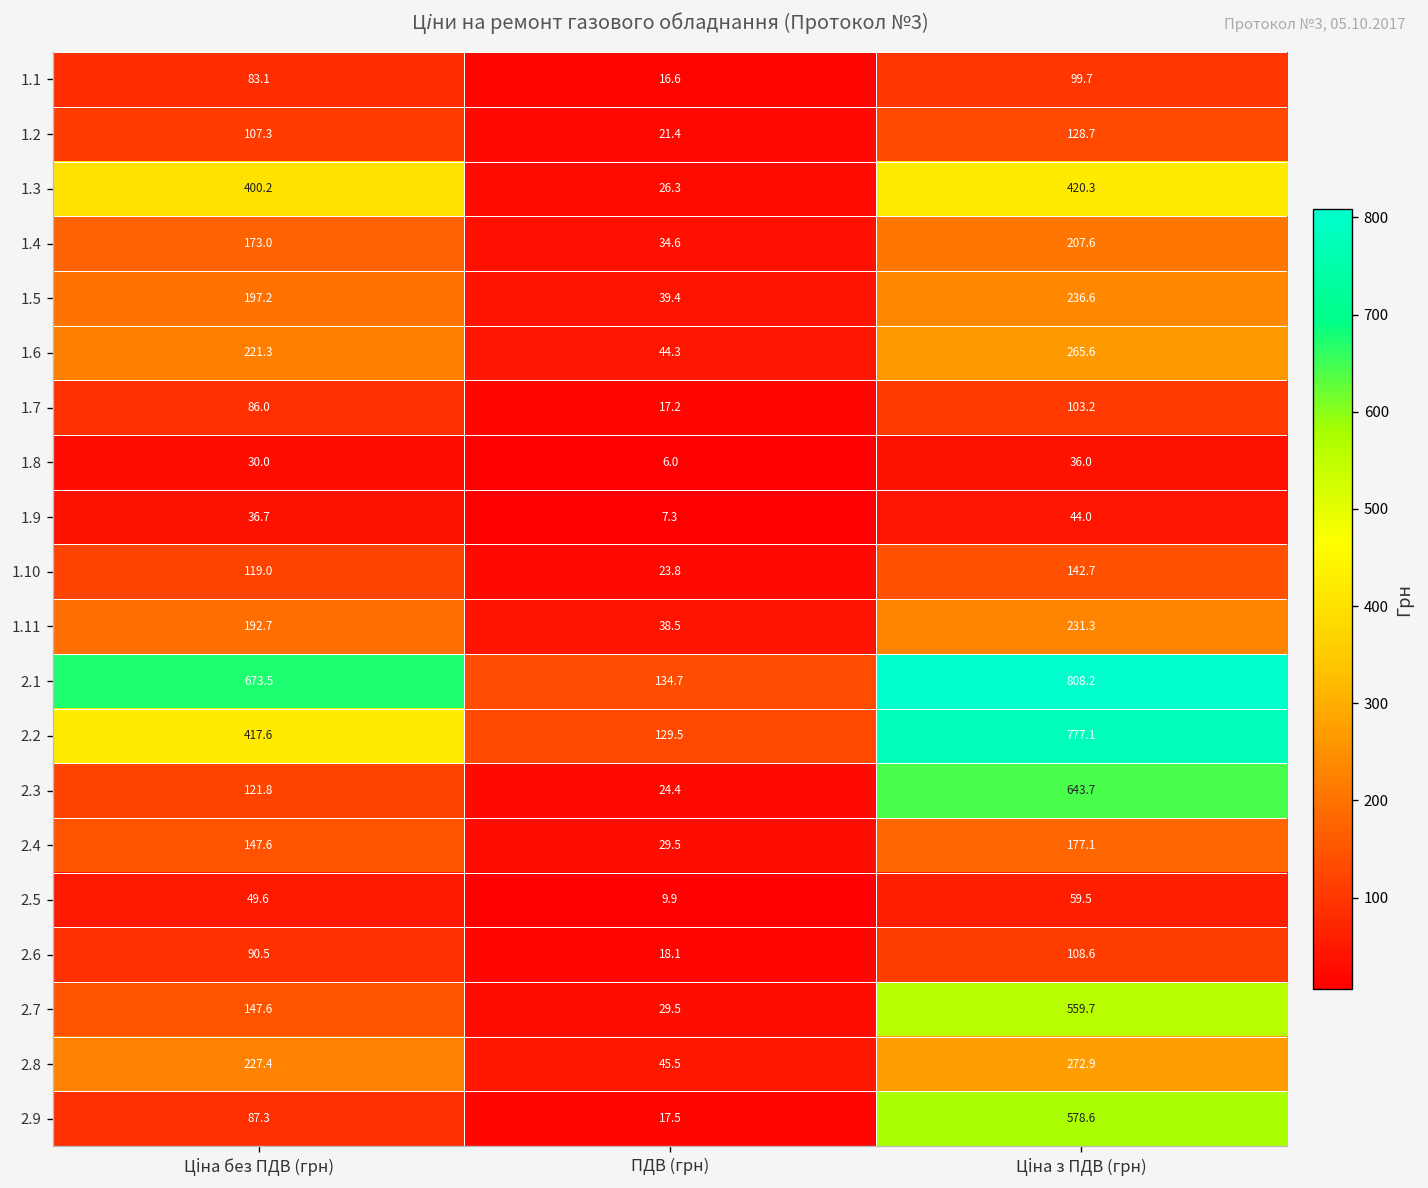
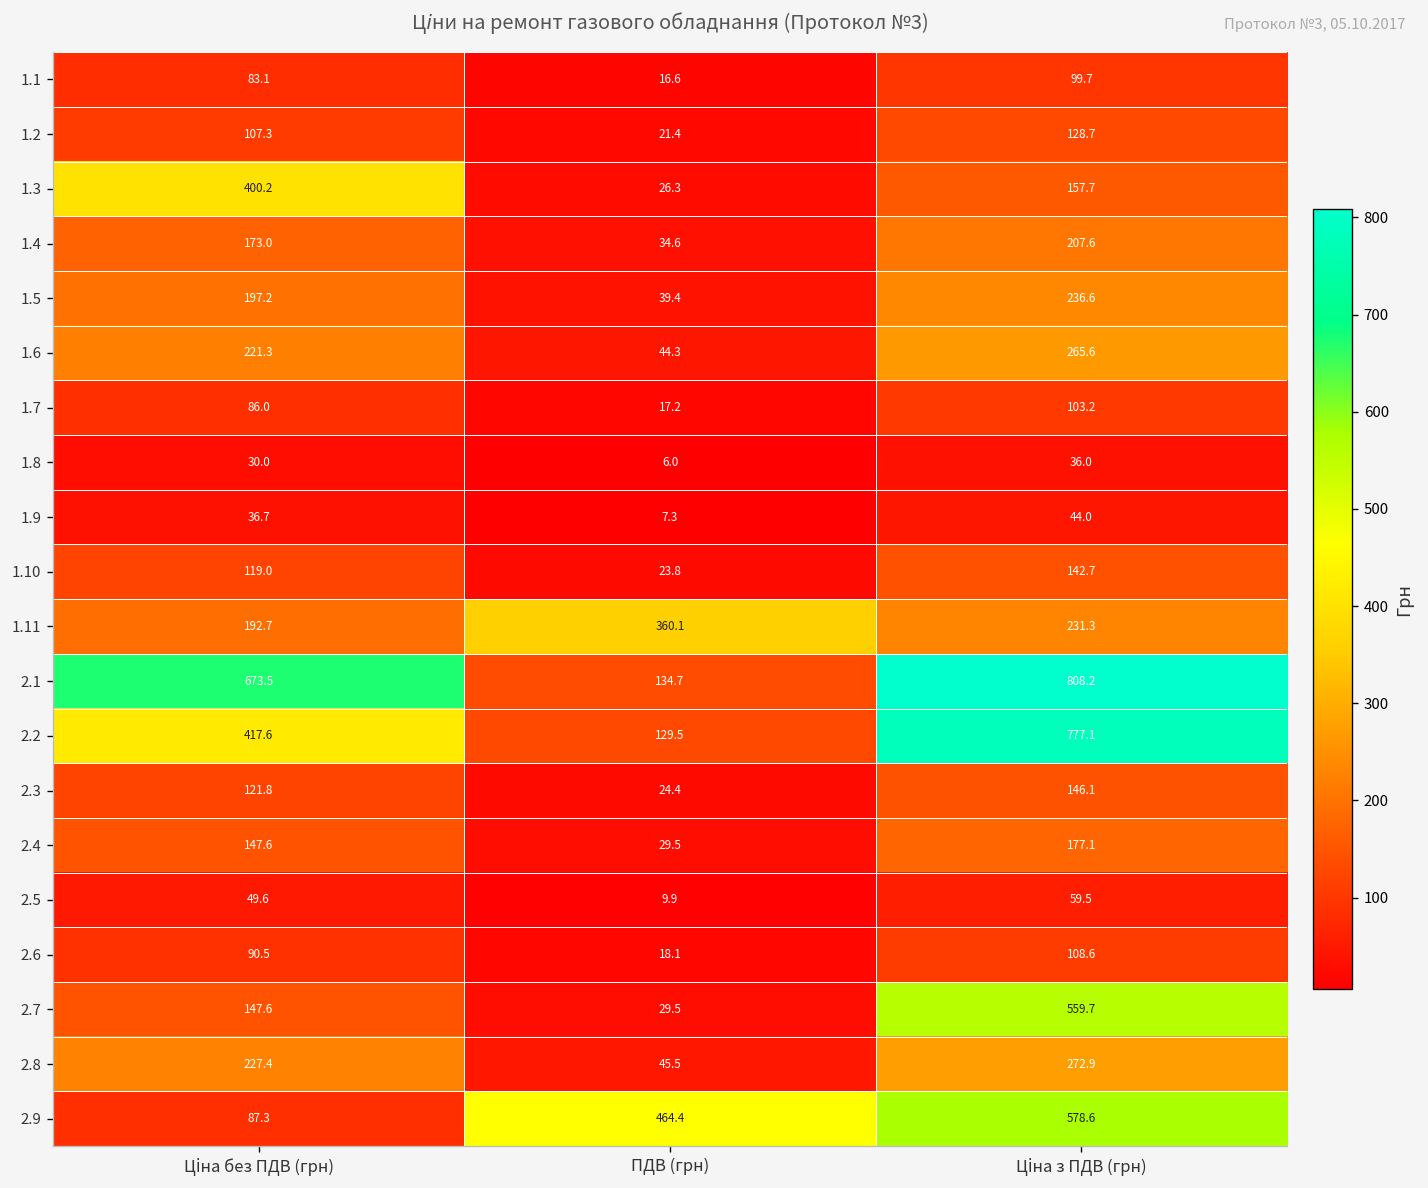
1.3, Ціна з ПДВ (грн): 420.3 -> 157.7
1.11, ПДВ (грн): 38.5 -> 360.1
2.3, Ціна з ПДВ (грн): 643.7 -> 146.1
2.9, ПДВ (грн): 17.5 -> 464.4
